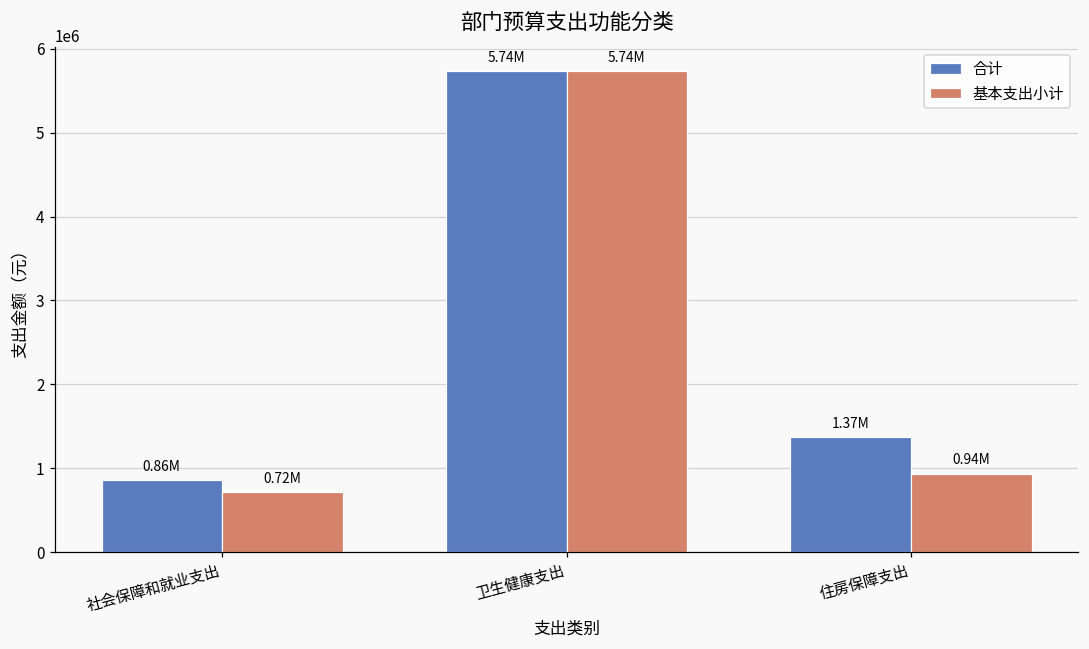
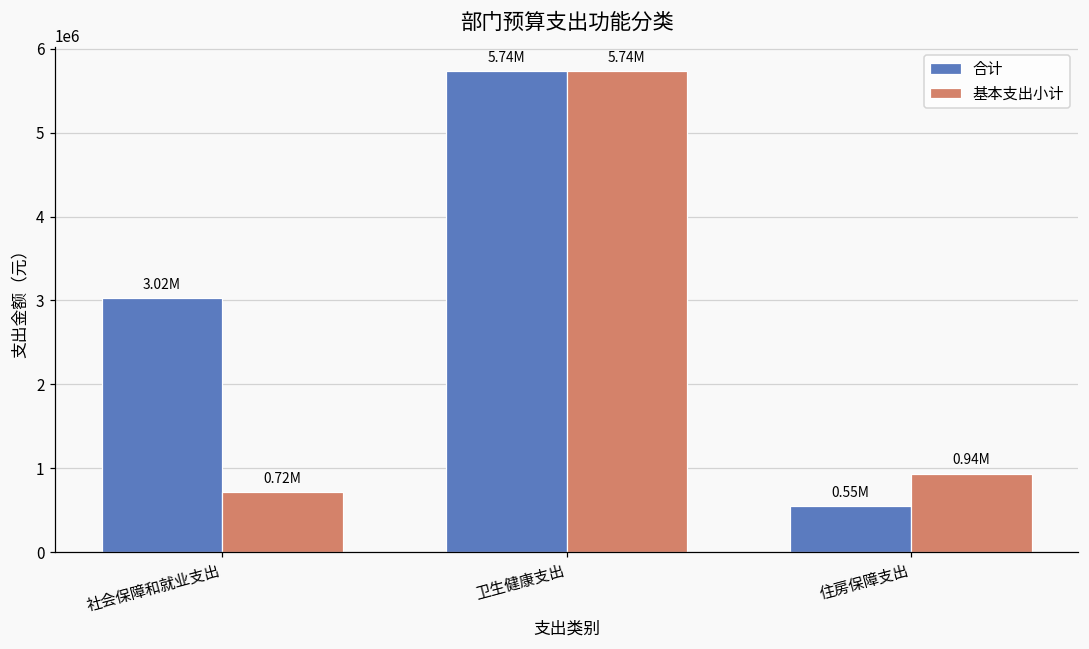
合计, 社会保障和就业支出: 0.86M -> 3.02M
合计, 住房保障支出: 1.37M -> 0.55M
